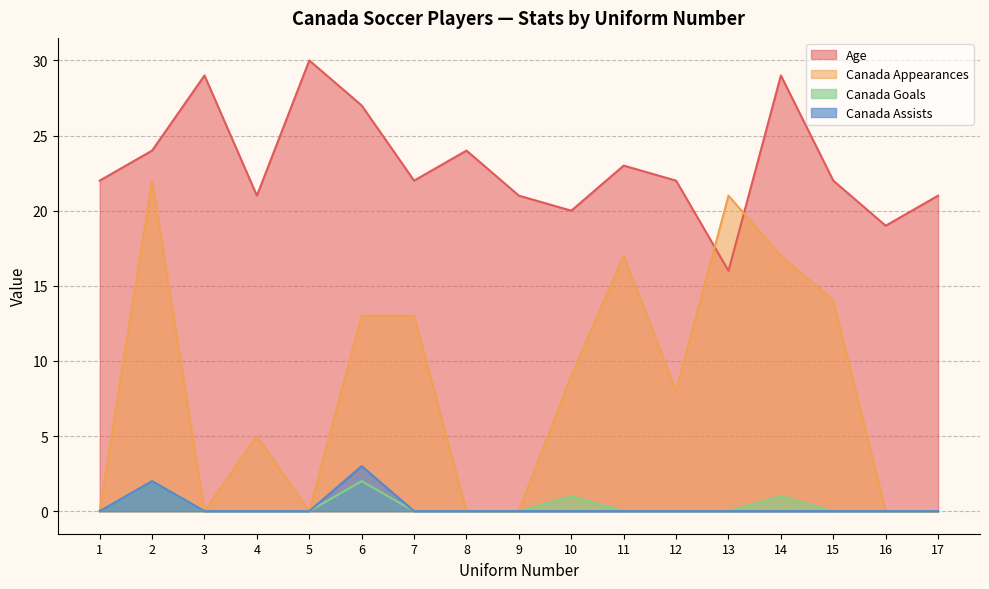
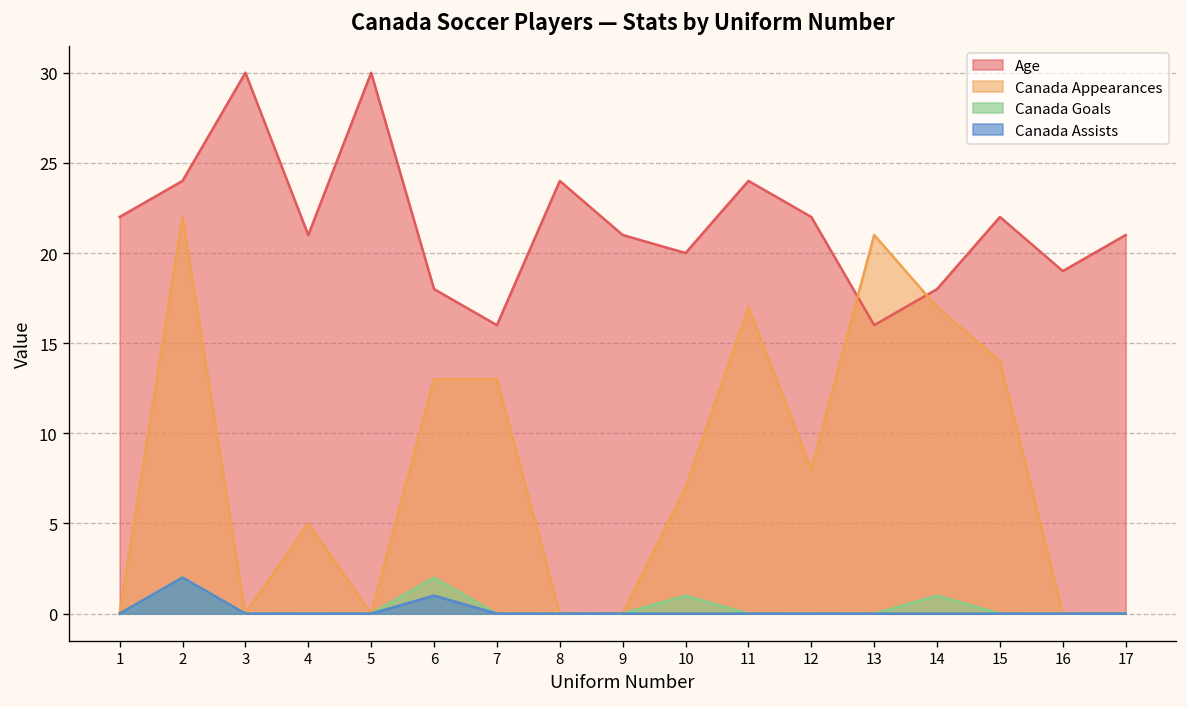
Age, 3: 29 -> 30
Age, 6: 27 -> 18
Canada Assists, 6: 3 -> 1
Age, 7: 22 -> 16
Canada Appearances, 10: 9 -> 7
Age, 11: 23 -> 24
Age, 14: 29 -> 18
